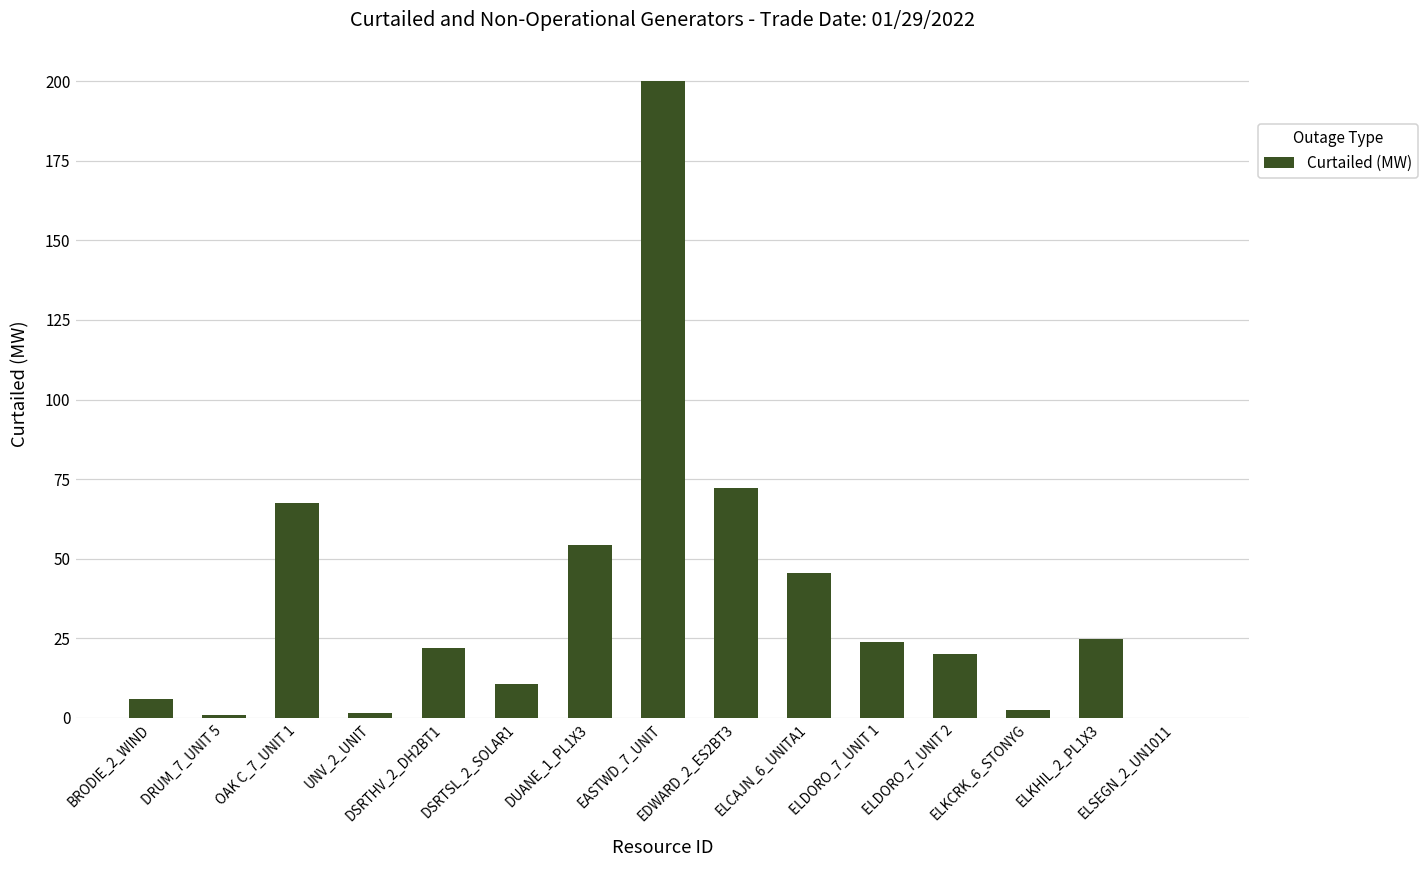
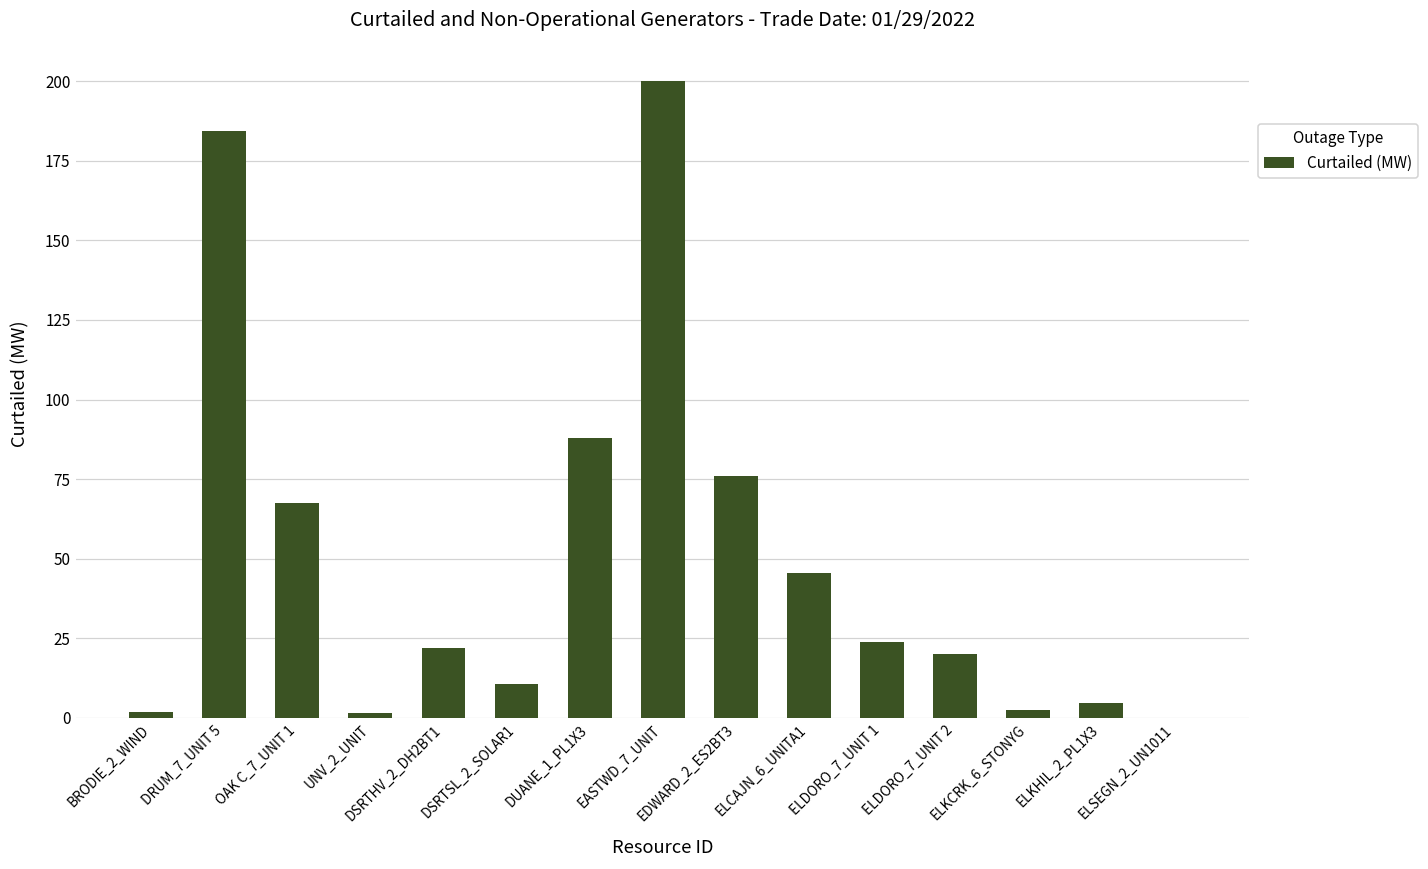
BRODIE_2_WIND: 6 -> 2
DRUM_7_UNIT 5: 1 -> 184
DUANE_1_PL1X3: 54 -> 88
EDWARD_2_ES2BT3: 72 -> 76
ELKHIL_2_PL1X3: 25 -> 5
